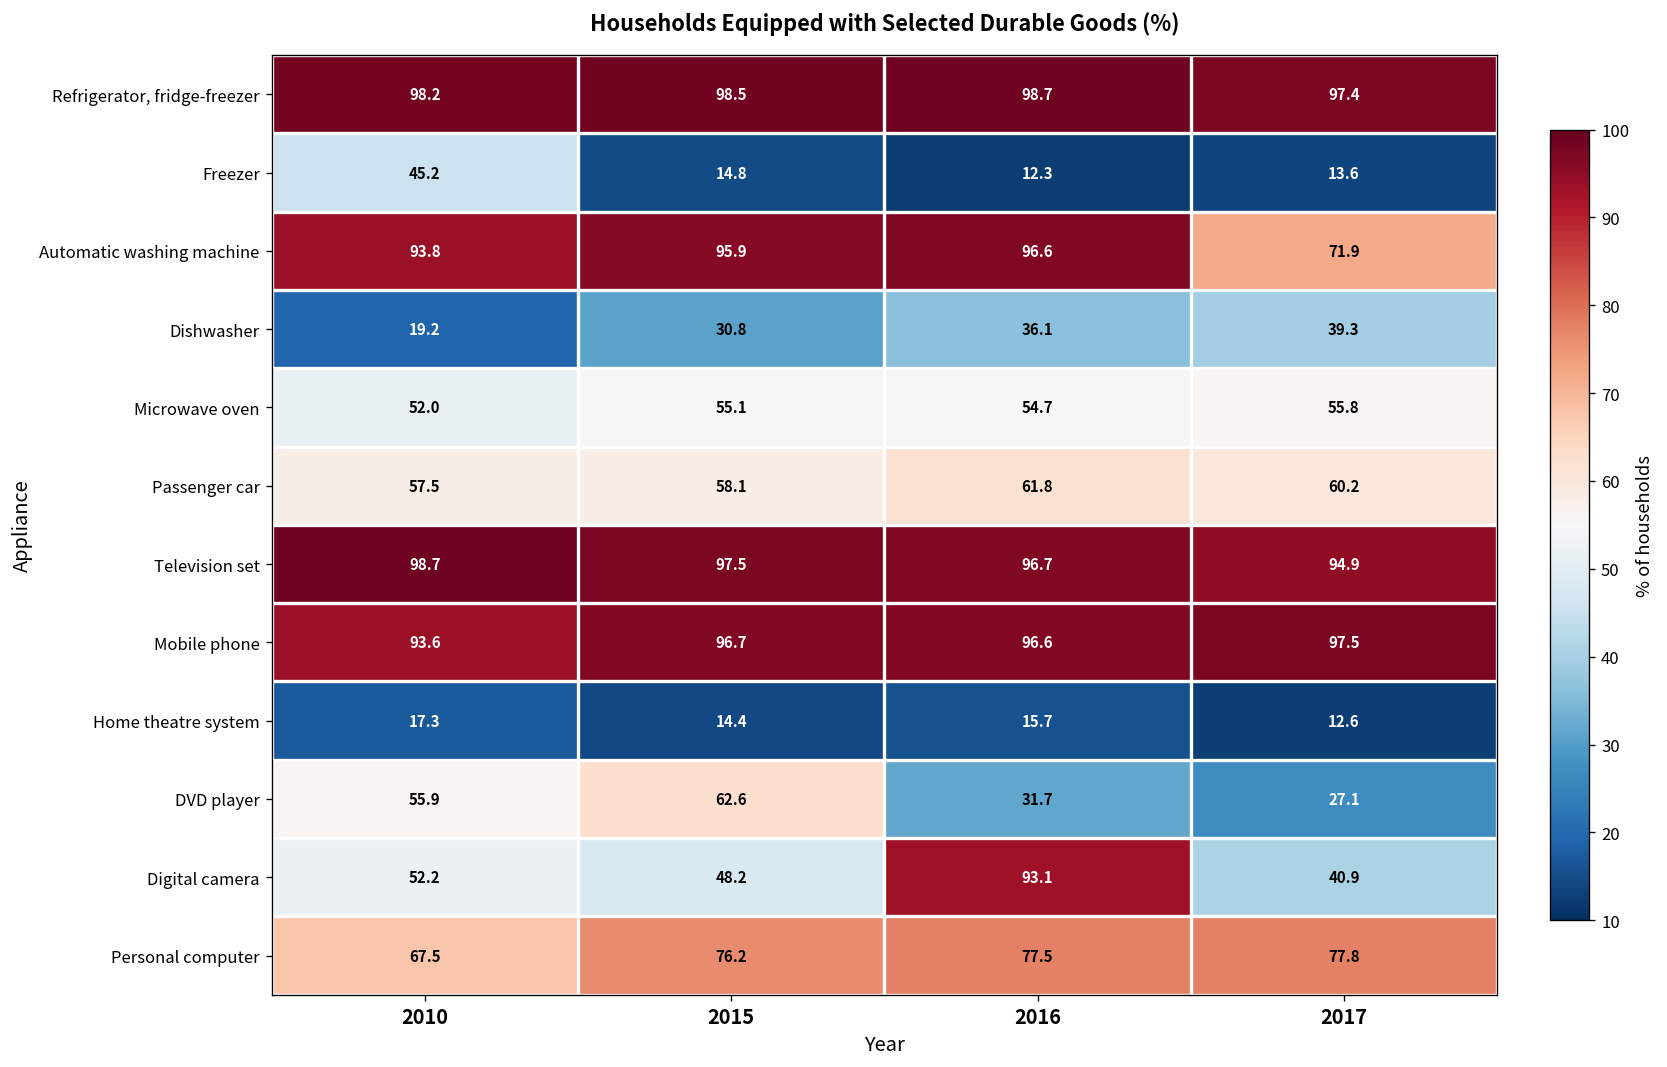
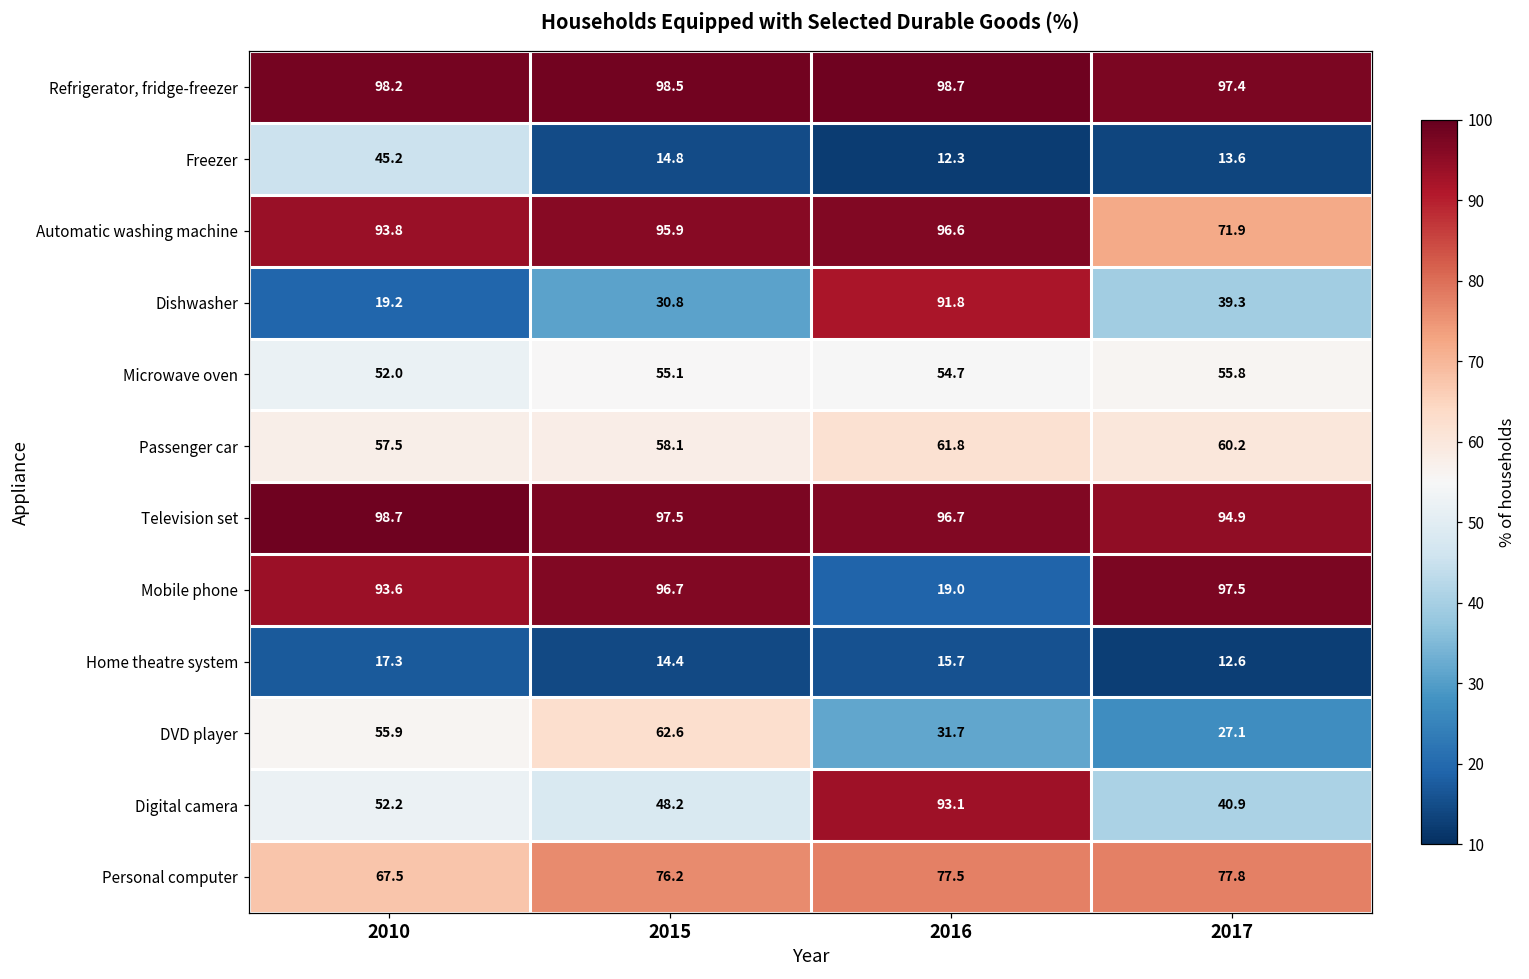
Dishwasher, 2016: 36.1 -> 91.8
Mobile phone, 2016: 96.6 -> 19.0
